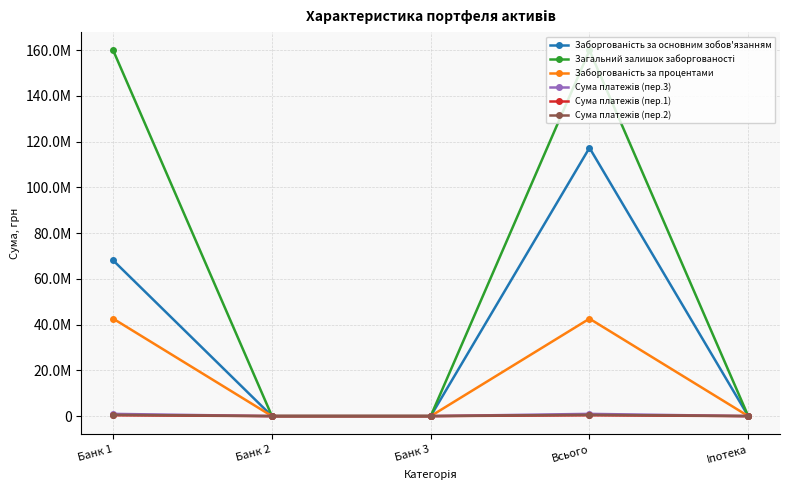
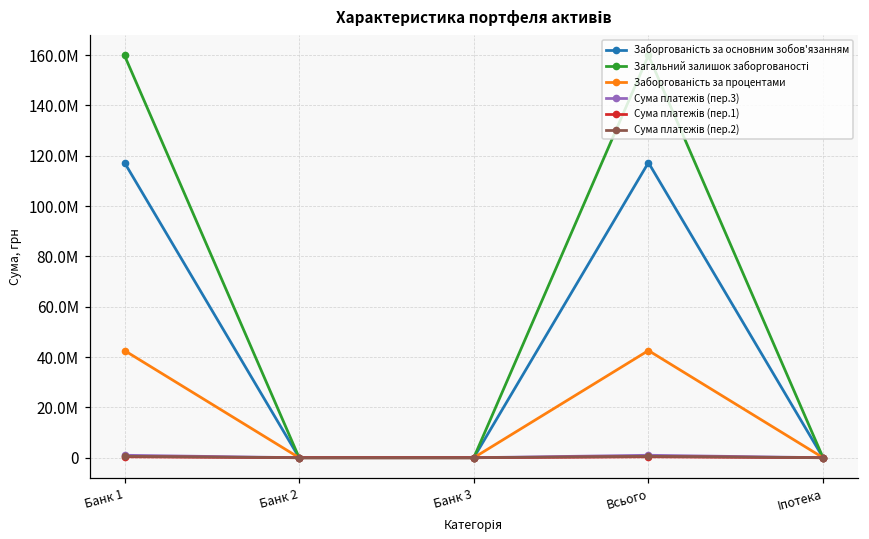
Заборгованість за основним зобов'язанням, Банк 1: 68000000 -> 117000000
